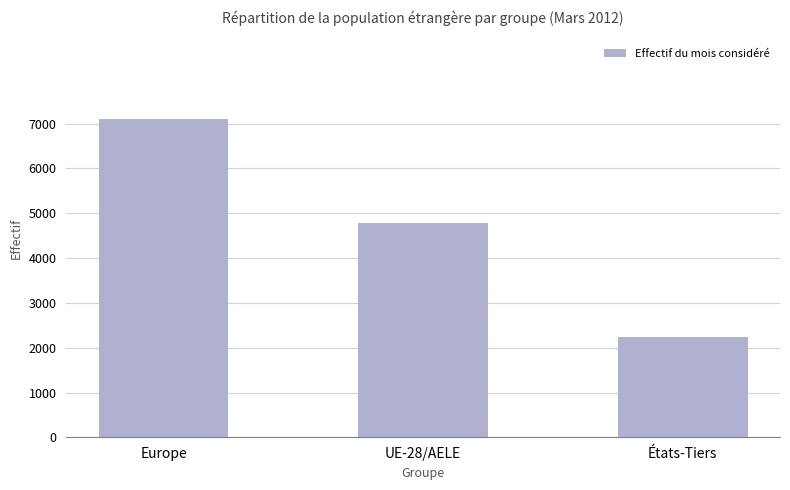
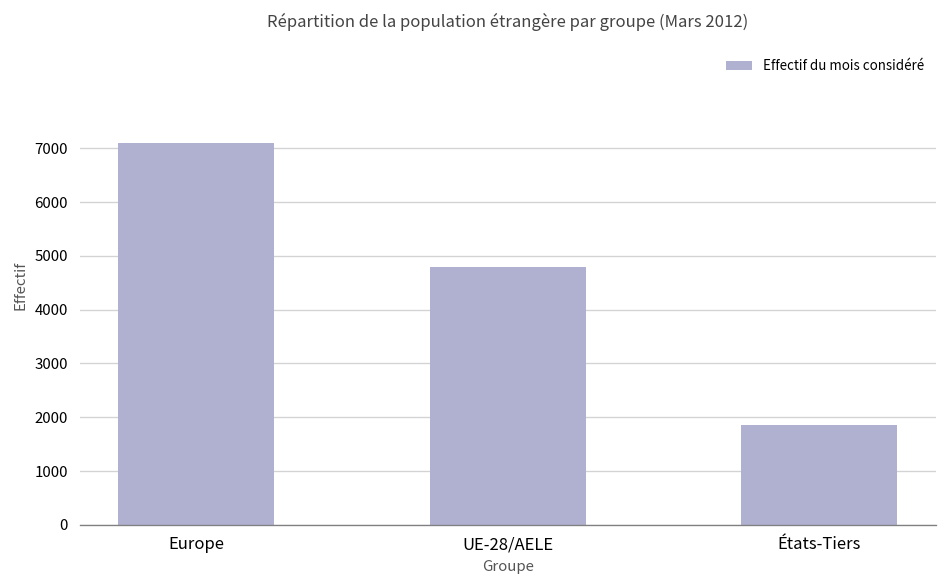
États-Tiers: 2200 -> 1900
